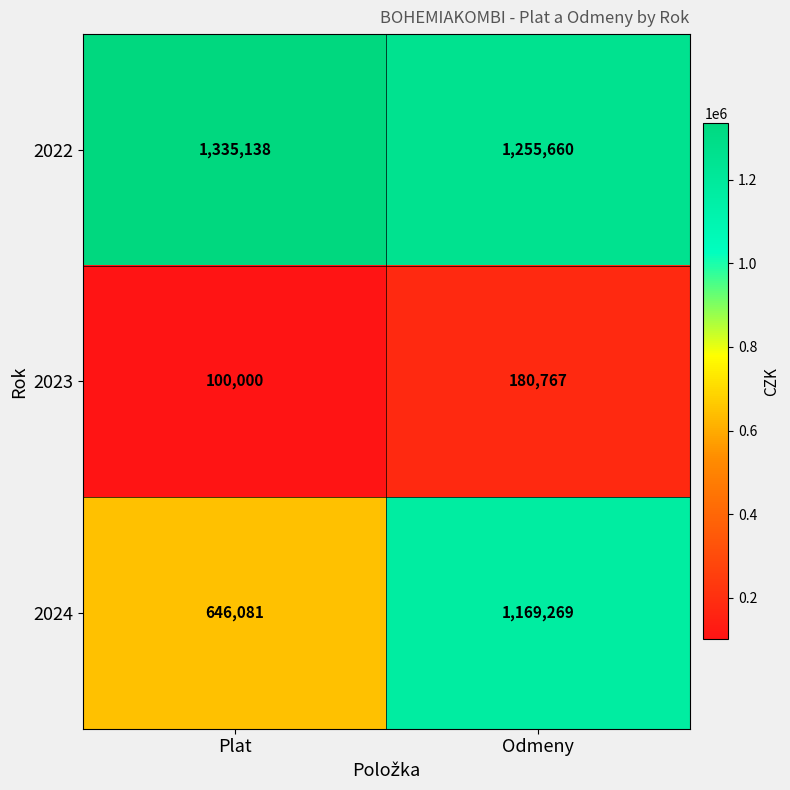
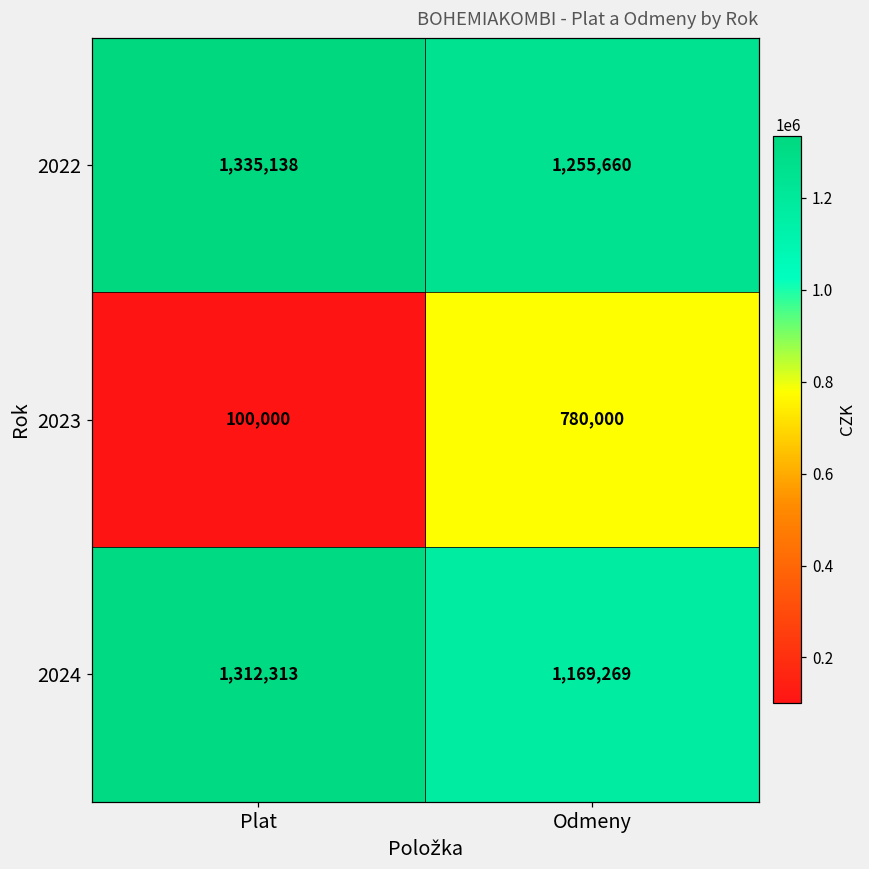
2023, Odmeny: 180,767 -> 780,000
2024, Plat: 646,081 -> 1,312,313
